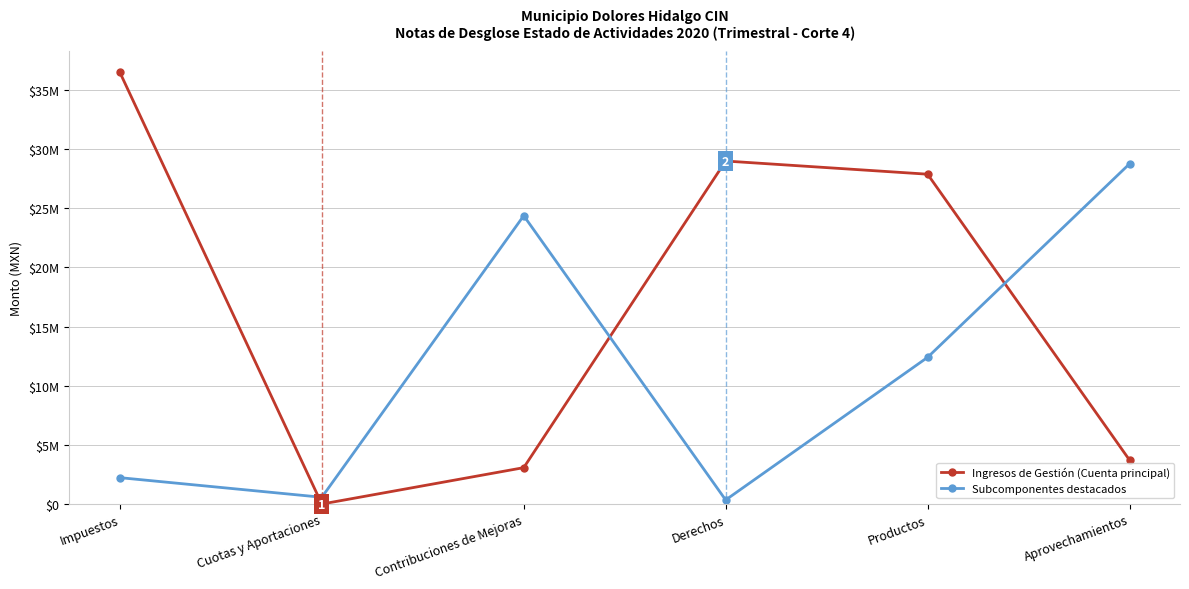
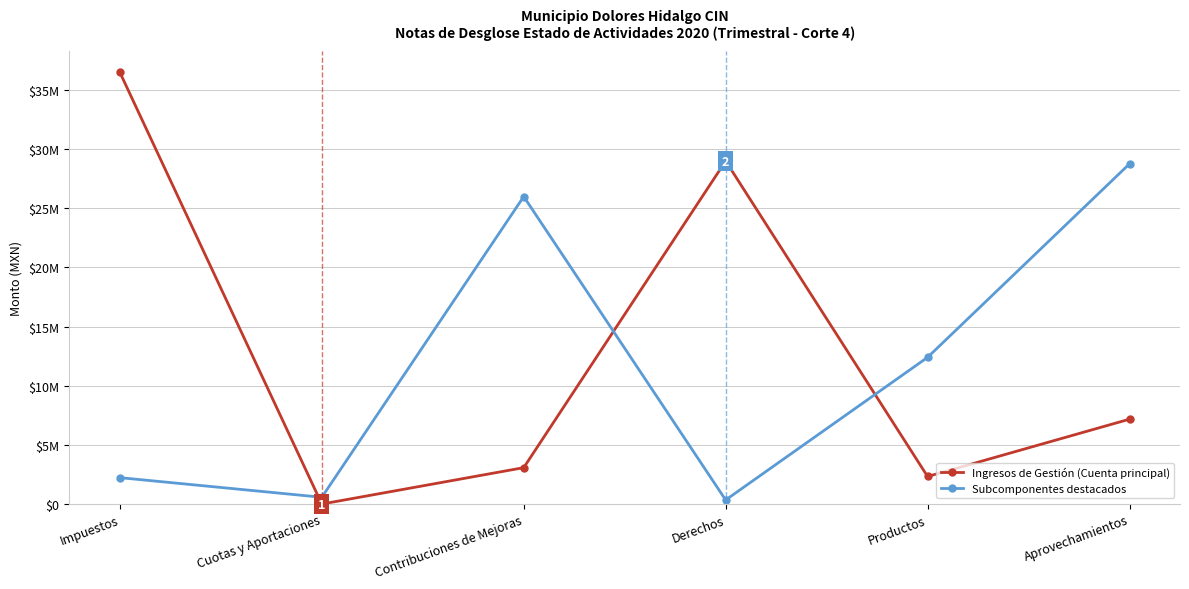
Subcomponentes destacados, Contribuciones de Mejoras: $24400000 -> $26000000
Ingresos de Gestión (Cuenta principal), Productos: $27900000 -> $2300000
Ingresos de Gestión (Cuenta principal), Aprovechamientos: $3700000 -> $7200000
